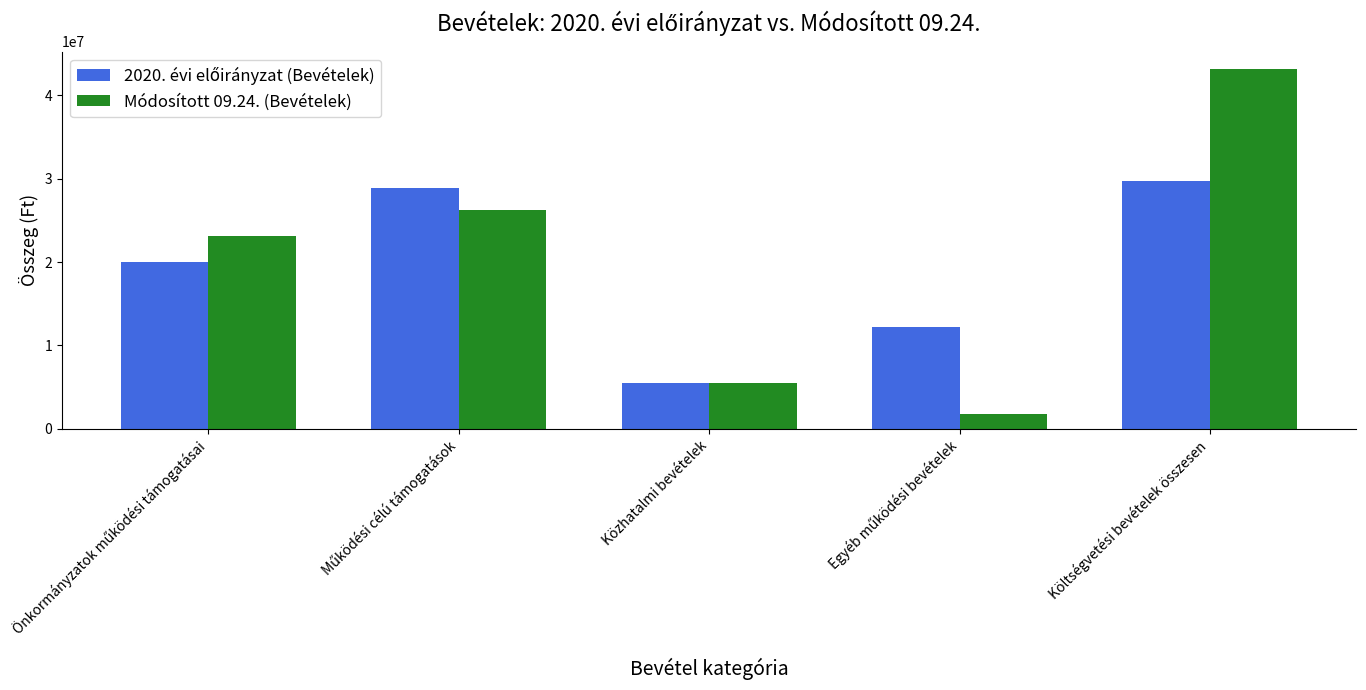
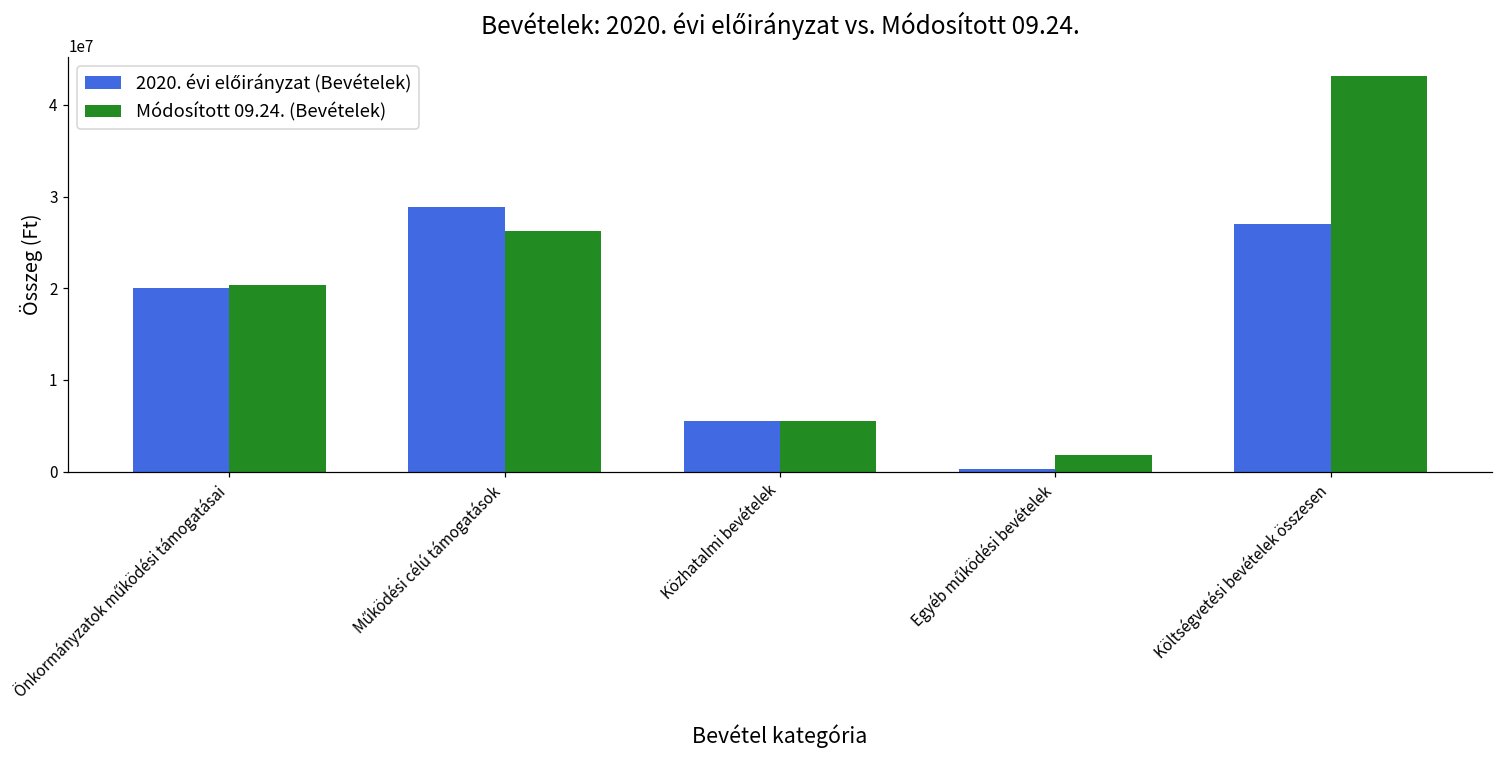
Módosított 09.24. (Bevételek), Önkormányzatok működési támogatásai: 23000000 -> 20000000
2020. évi előirányzat (Bevételek), Egyéb működési bevételek: 12000000 -> 0
2020. évi előirányzat (Bevételek), Költségvetési bevételek összesen: 30000000 -> 27000000
